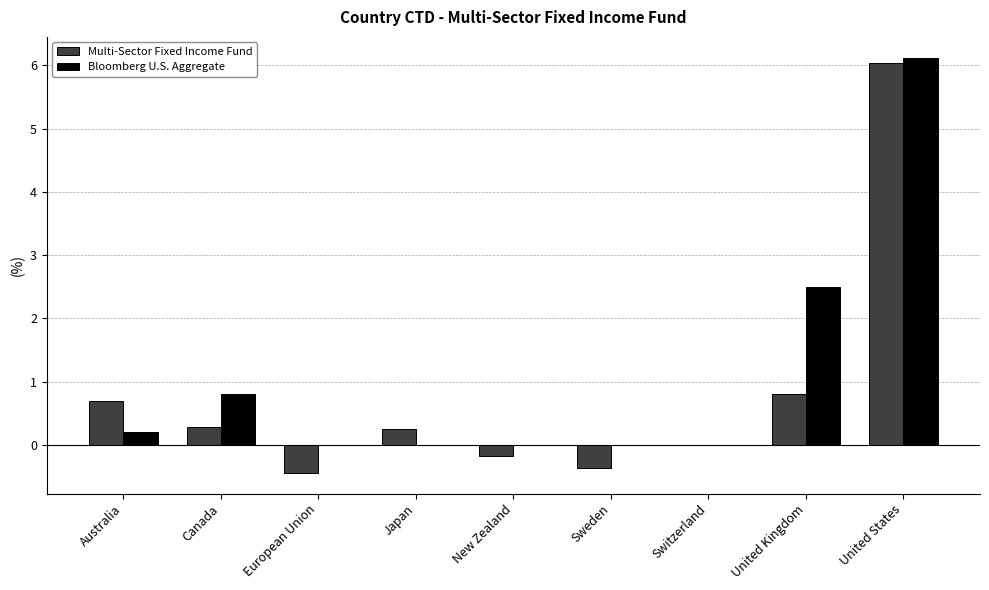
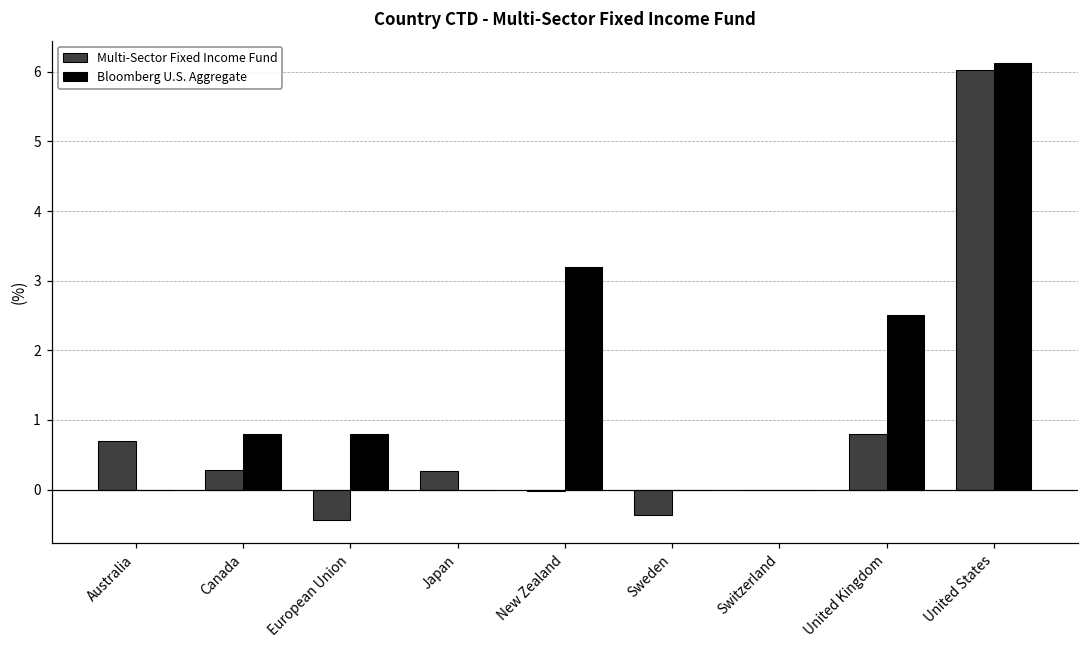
Bloomberg U.S. Aggregate, Australia: 0.2 -> 0.0
Bloomberg U.S. Aggregate, European Union: 0.0 -> 0.8
Multi-Sector Fixed Income Fund, New Zealand: -0.2 -> 0.0
Bloomberg U.S. Aggregate, New Zealand: 0.0 -> 3.2
